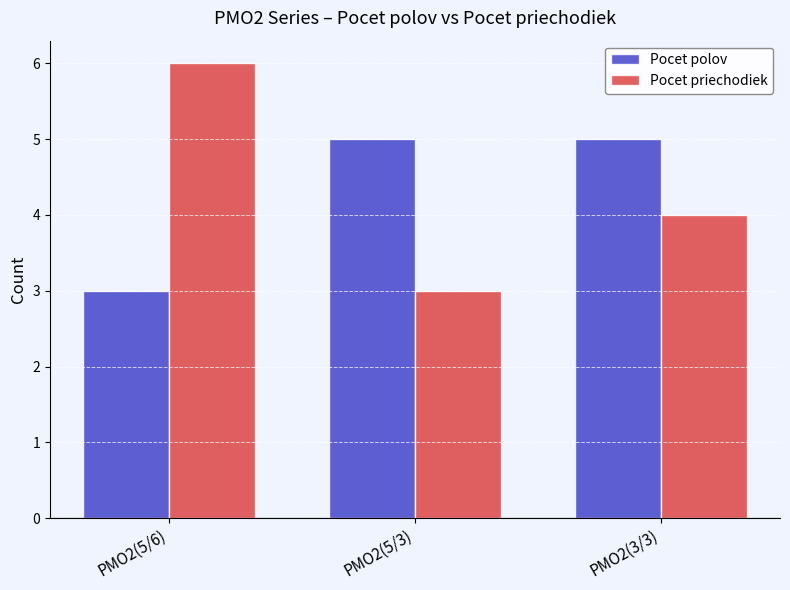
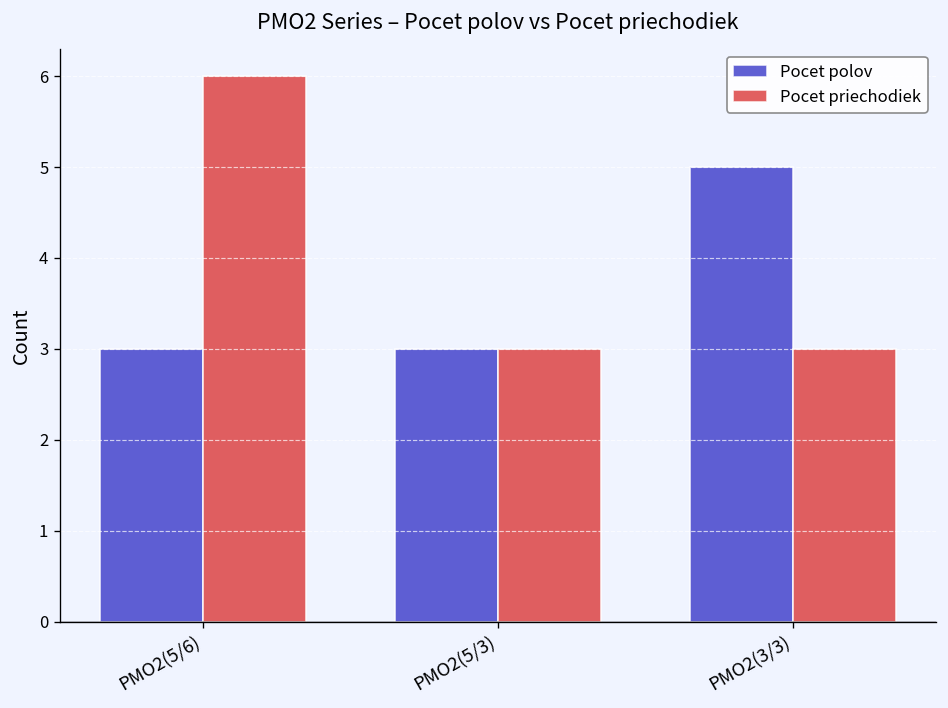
Pocet polov, PMO2(5/3): 5 -> 3
Pocet priechodiek, PMO2(3/3): 4 -> 3
